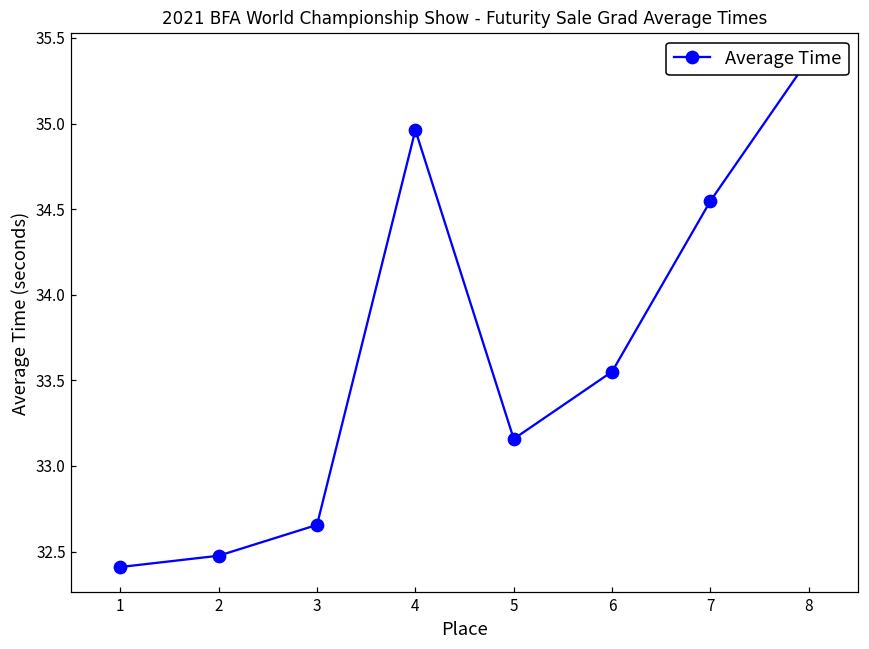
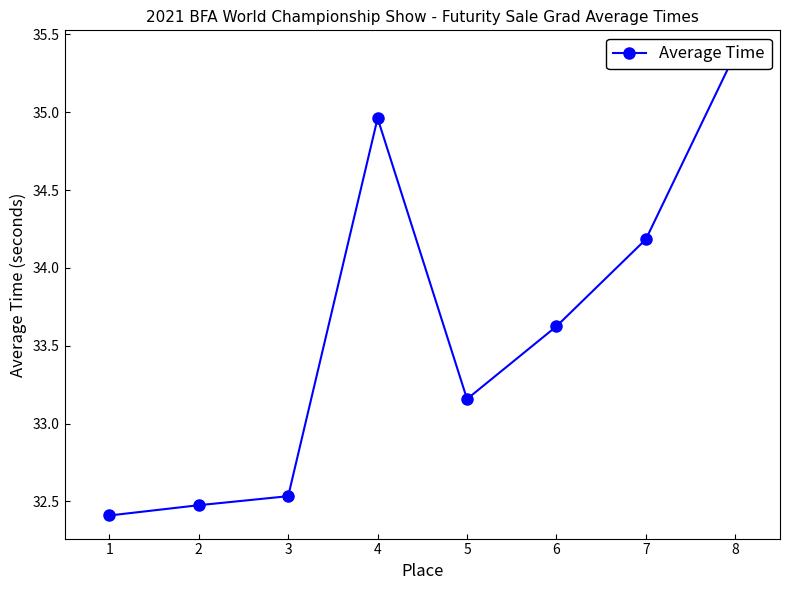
3: 32.66 -> 32.53
6: 33.55 -> 33.63
7: 34.55 -> 34.18
